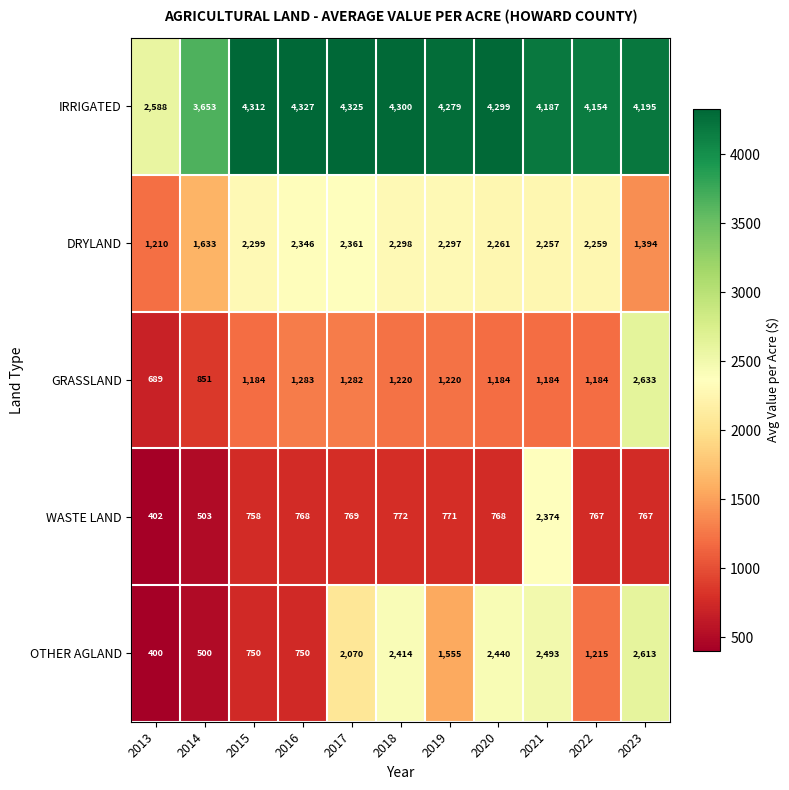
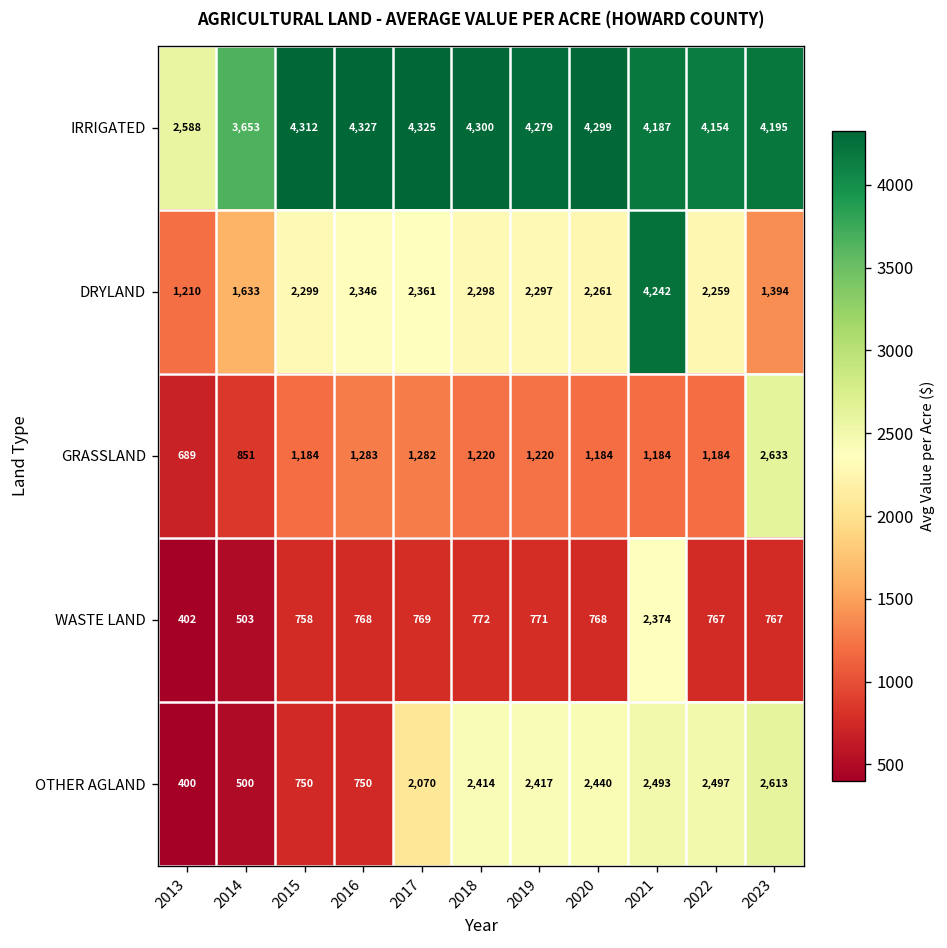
DRYLAND, 2021: 2,257 -> 4,242
OTHER AGLAND, 2019: 1,555 -> 2,417
OTHER AGLAND, 2022: 1,215 -> 2,497
